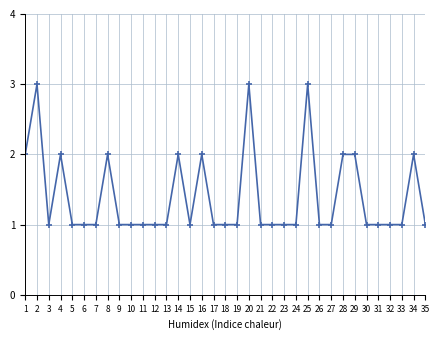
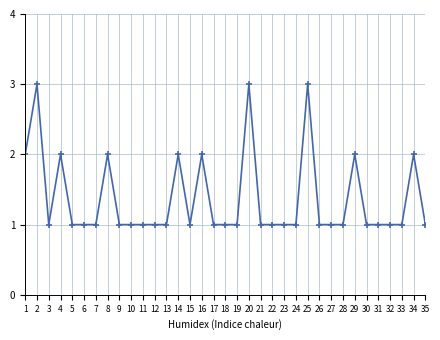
28: 2 -> 1
